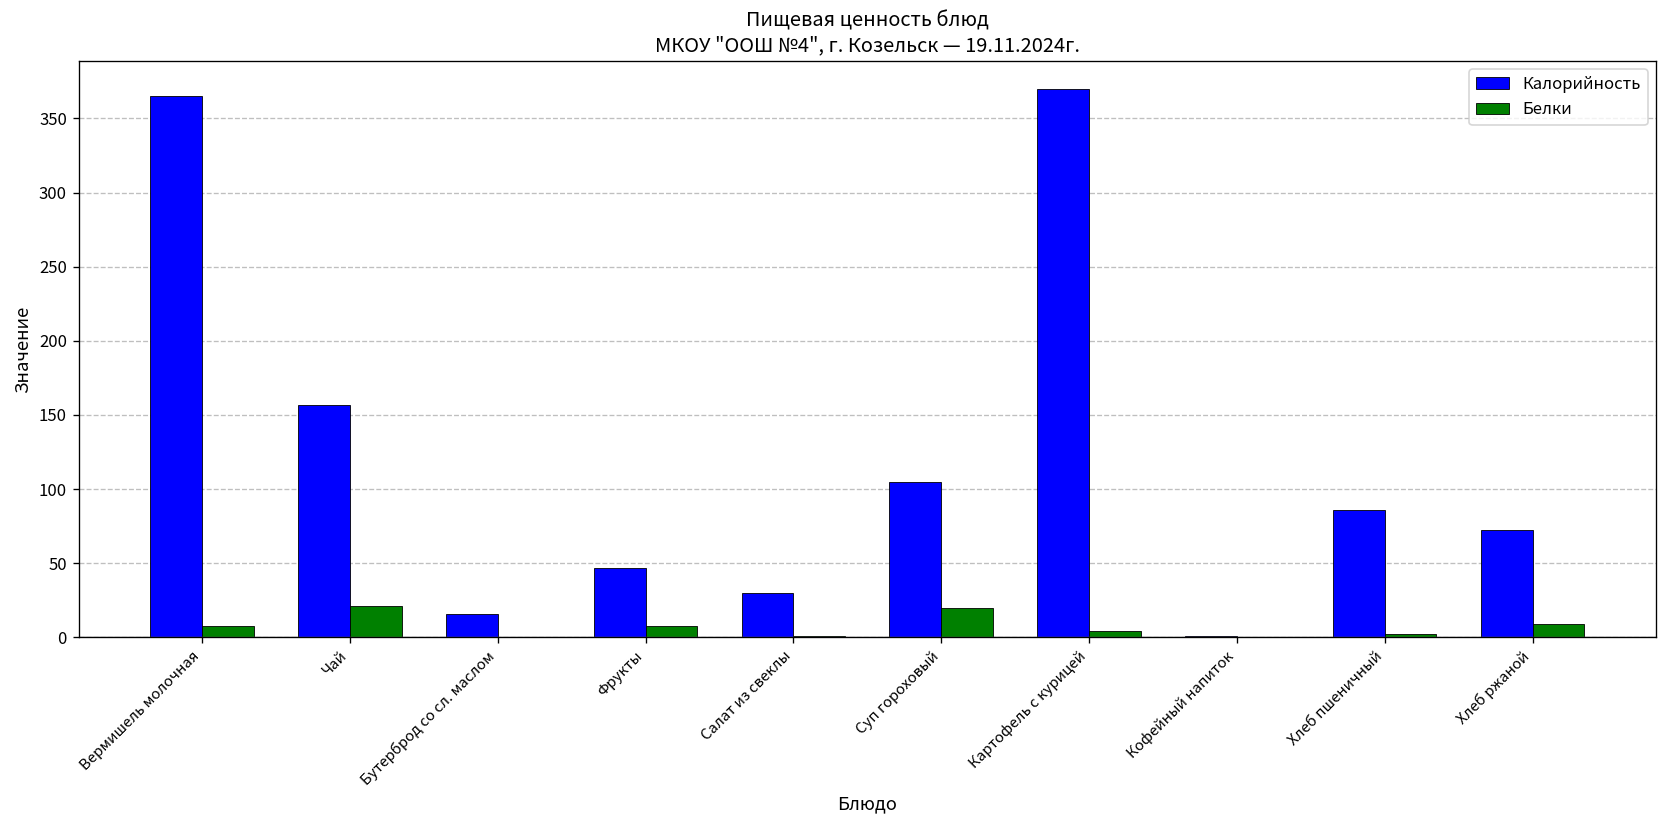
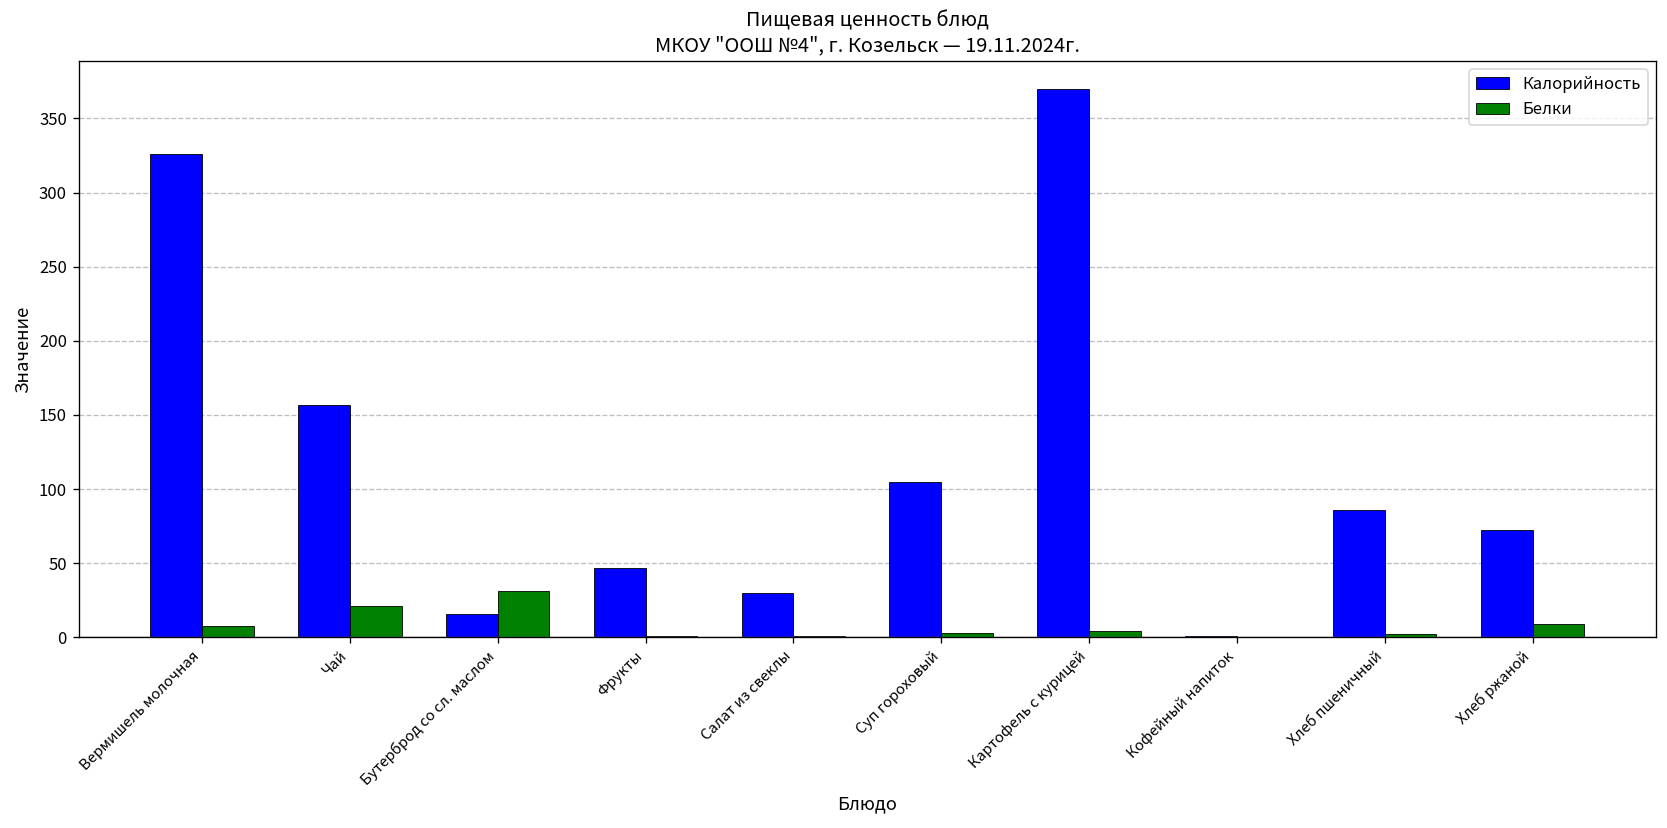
Калорийность, Вермишель молочная: 365 -> 326
Белки, Бутерброд со сл. маслом: 0 -> 31
Белки, Фрукты: 8 -> 1
Белки, Суп гороховый: 20 -> 3
